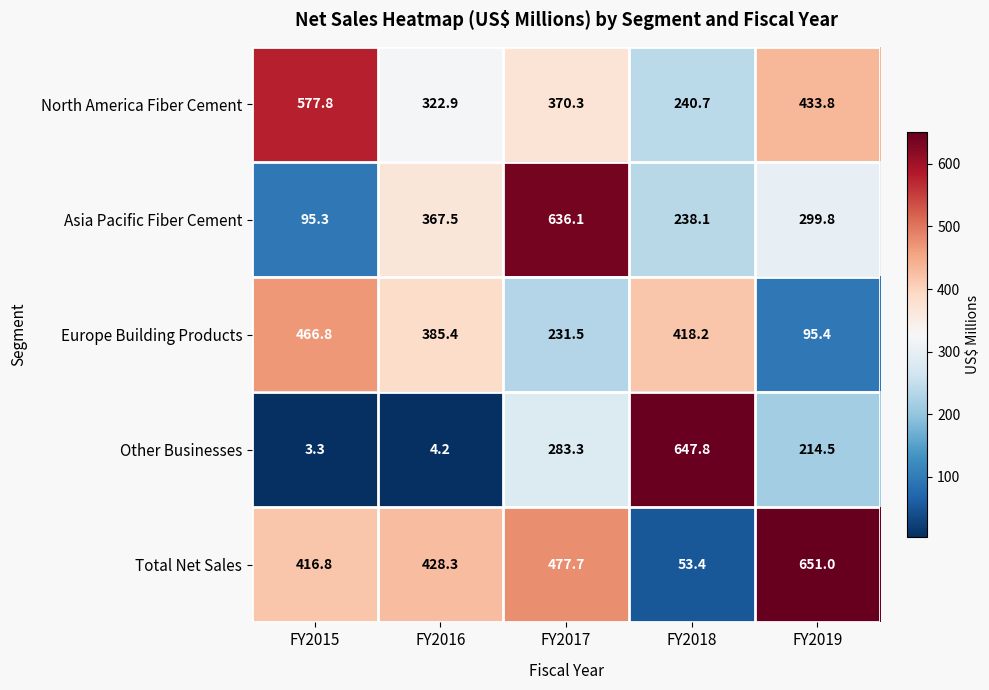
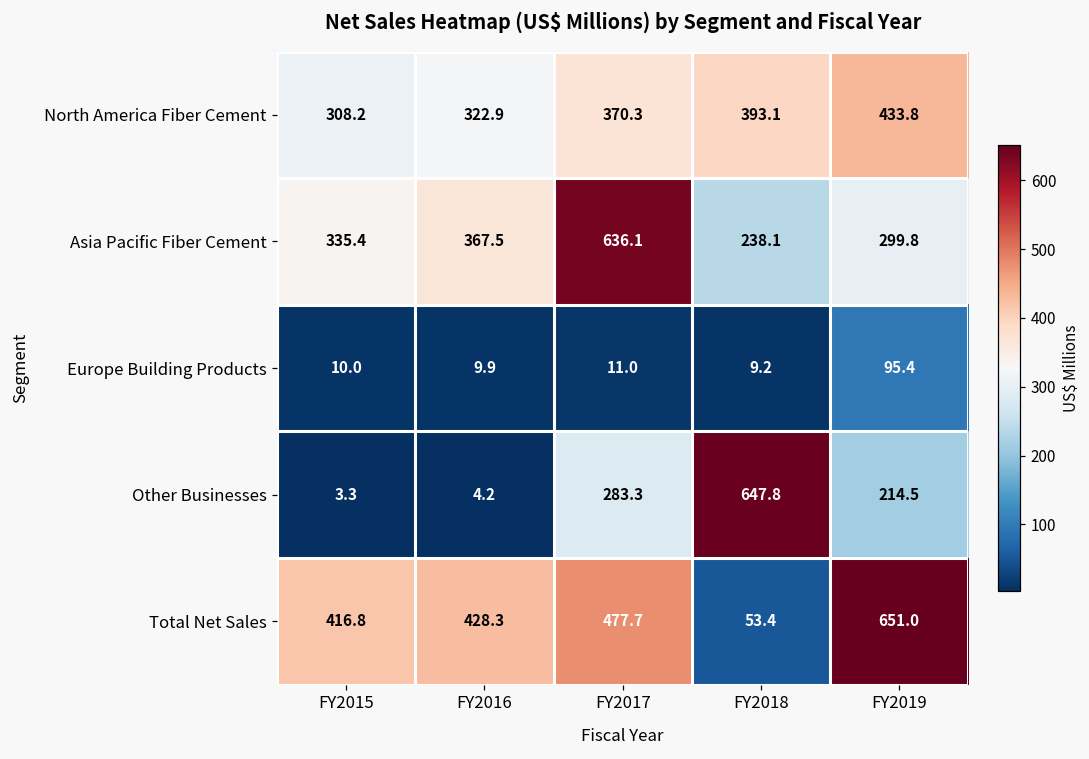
North America Fiber Cement, FY2015: 577.8 -> 308.2
North America Fiber Cement, FY2018: 240.7 -> 393.1
Asia Pacific Fiber Cement, FY2015: 95.3 -> 335.4
Europe Building Products, FY2015: 466.8 -> 10.0
Europe Building Products, FY2016: 385.4 -> 9.9
Europe Building Products, FY2017: 231.5 -> 11.0
Europe Building Products, FY2018: 418.2 -> 9.2
